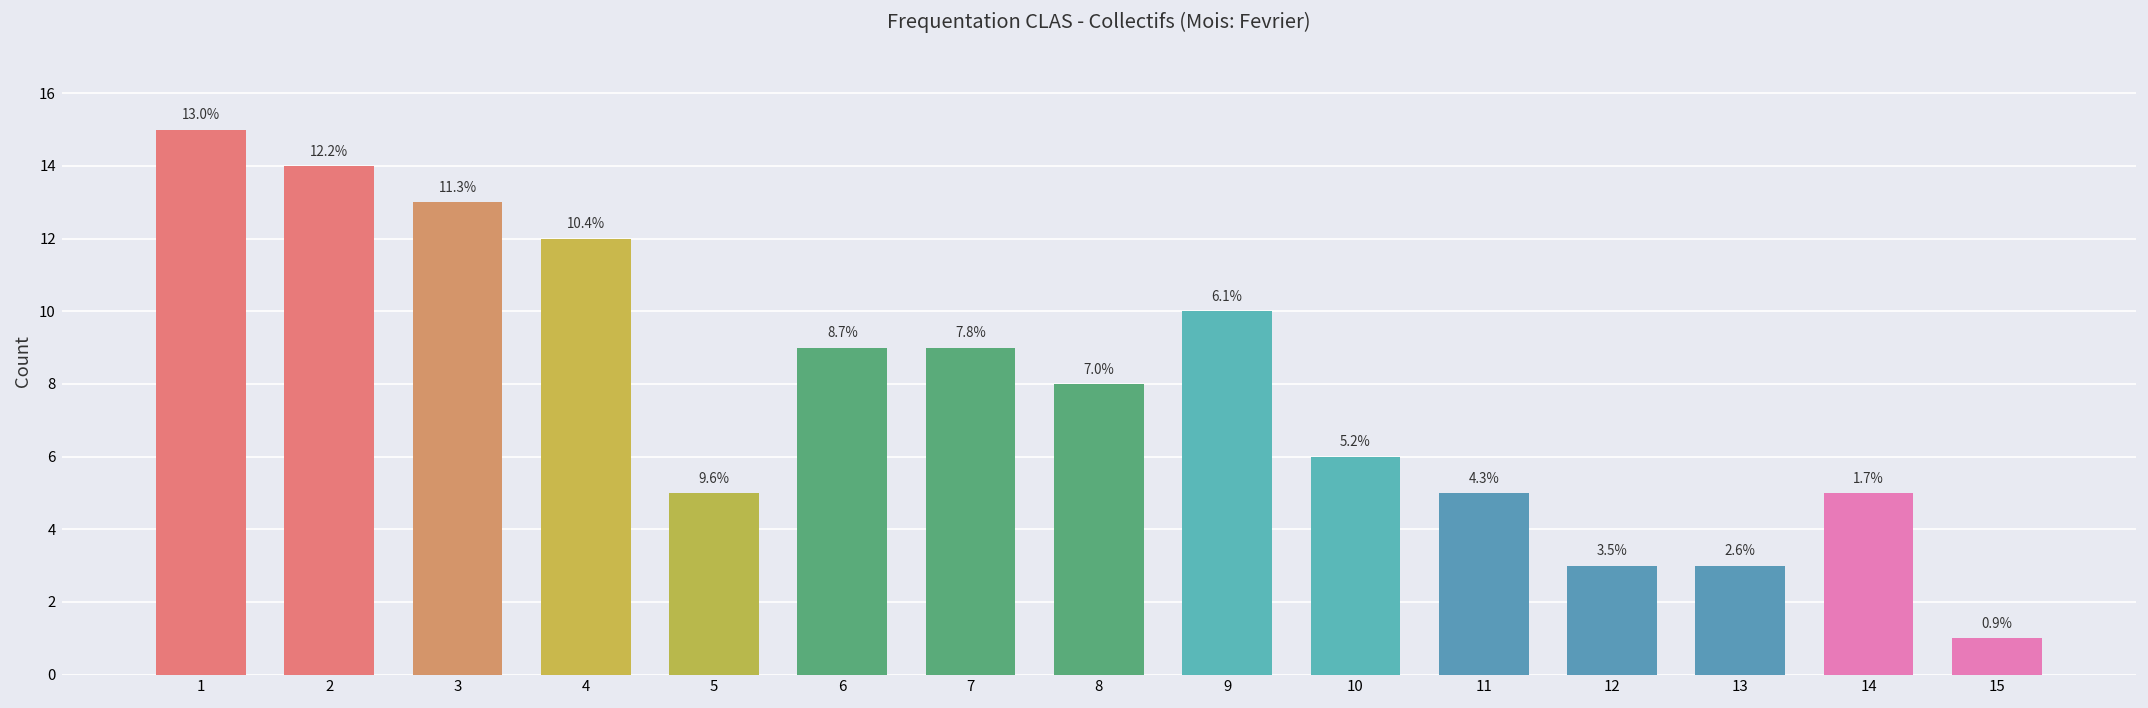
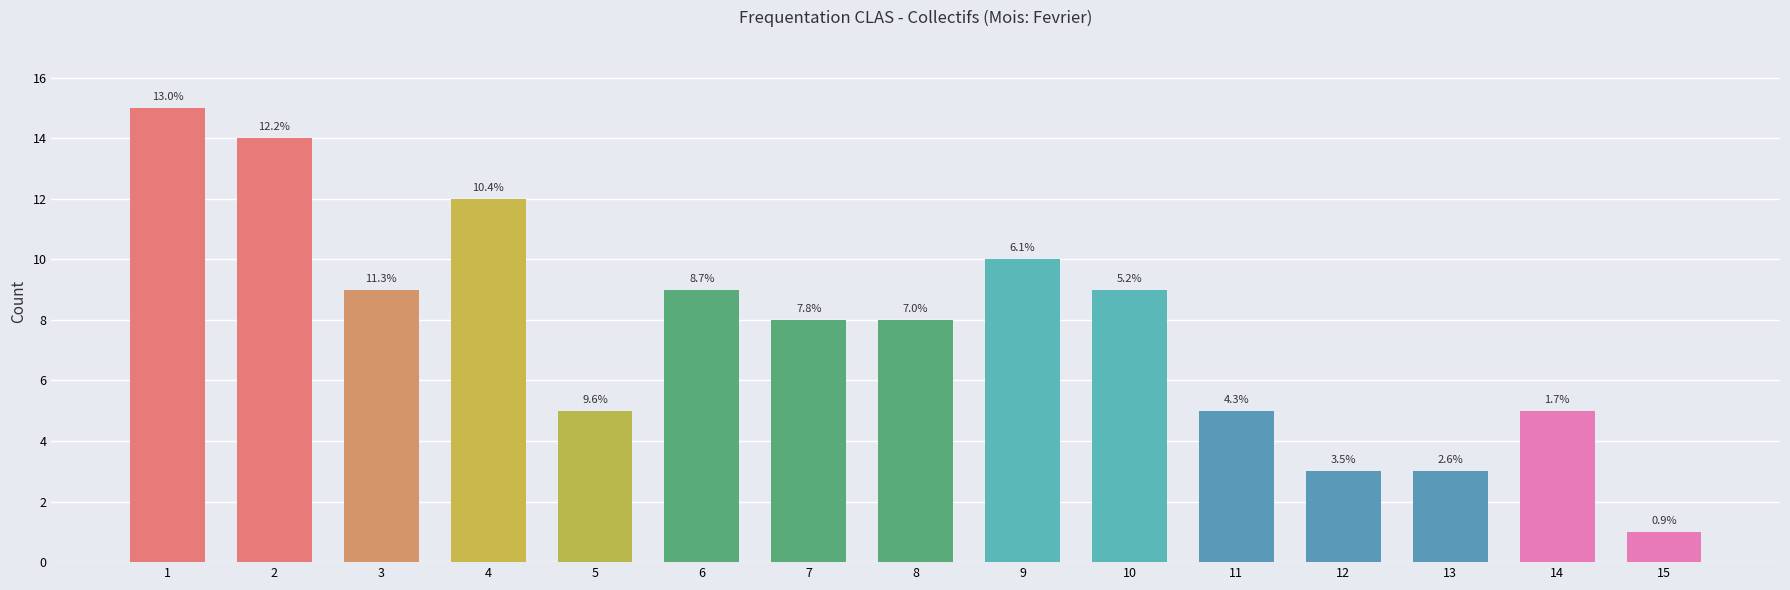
3: 13 -> 9
7: 9 -> 8
10: 6 -> 9
